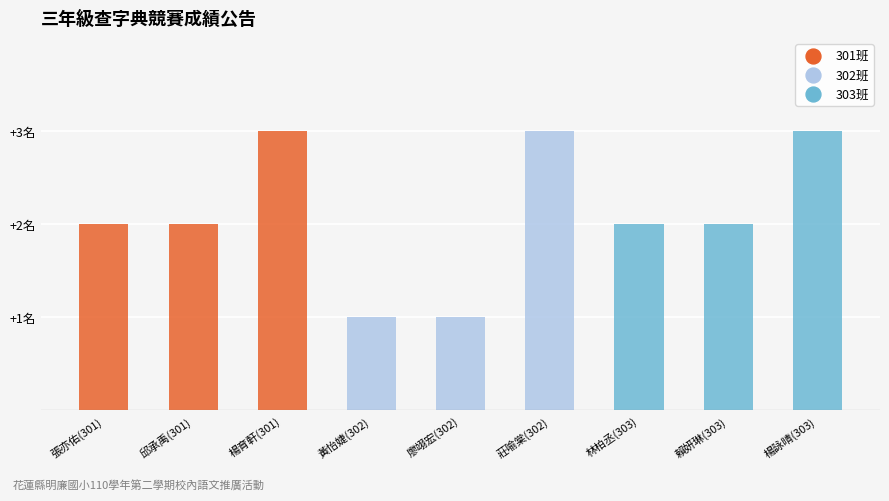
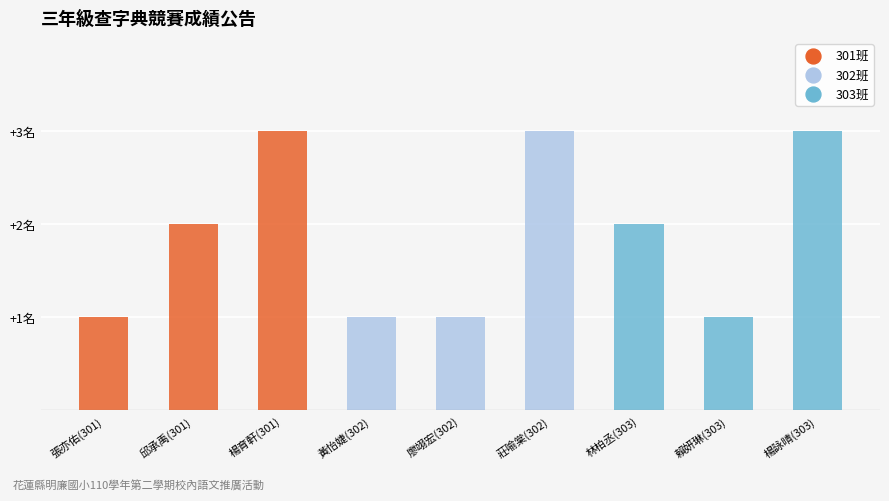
張亦佑(301): +2名 -> +1名
賴妍琳(303): +2名 -> +1名
